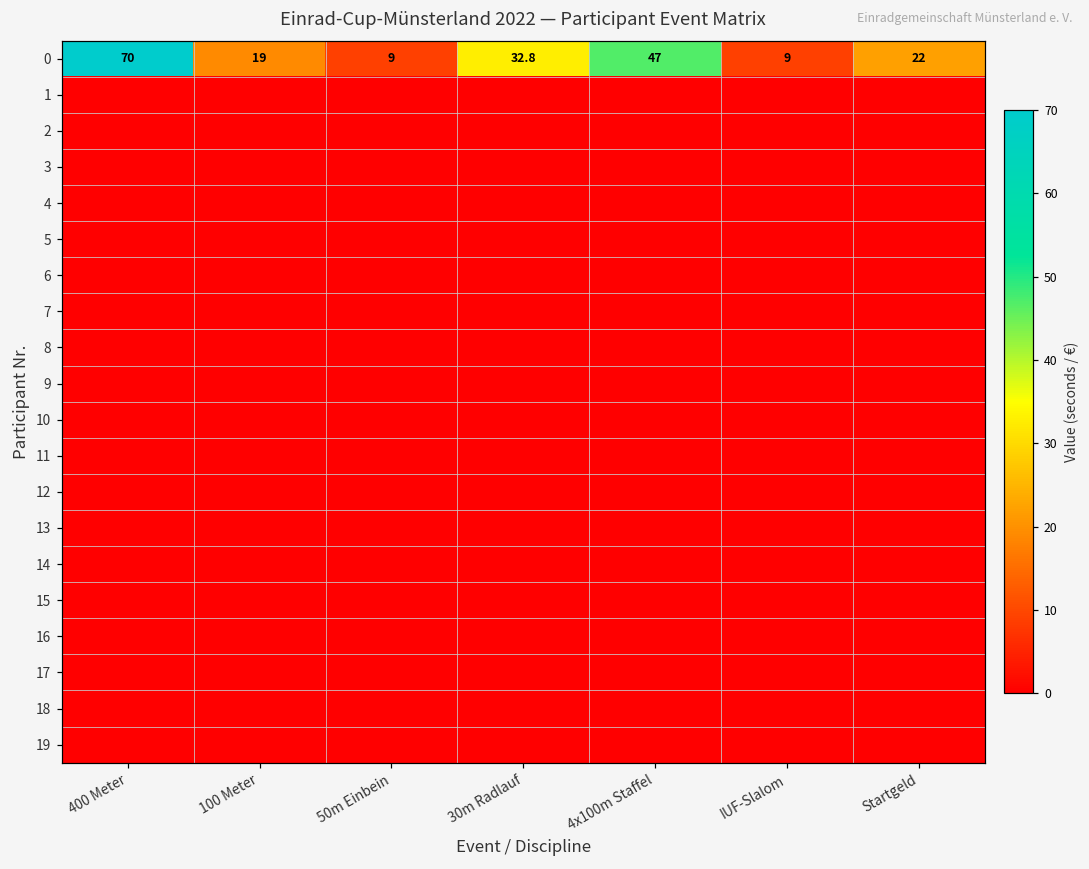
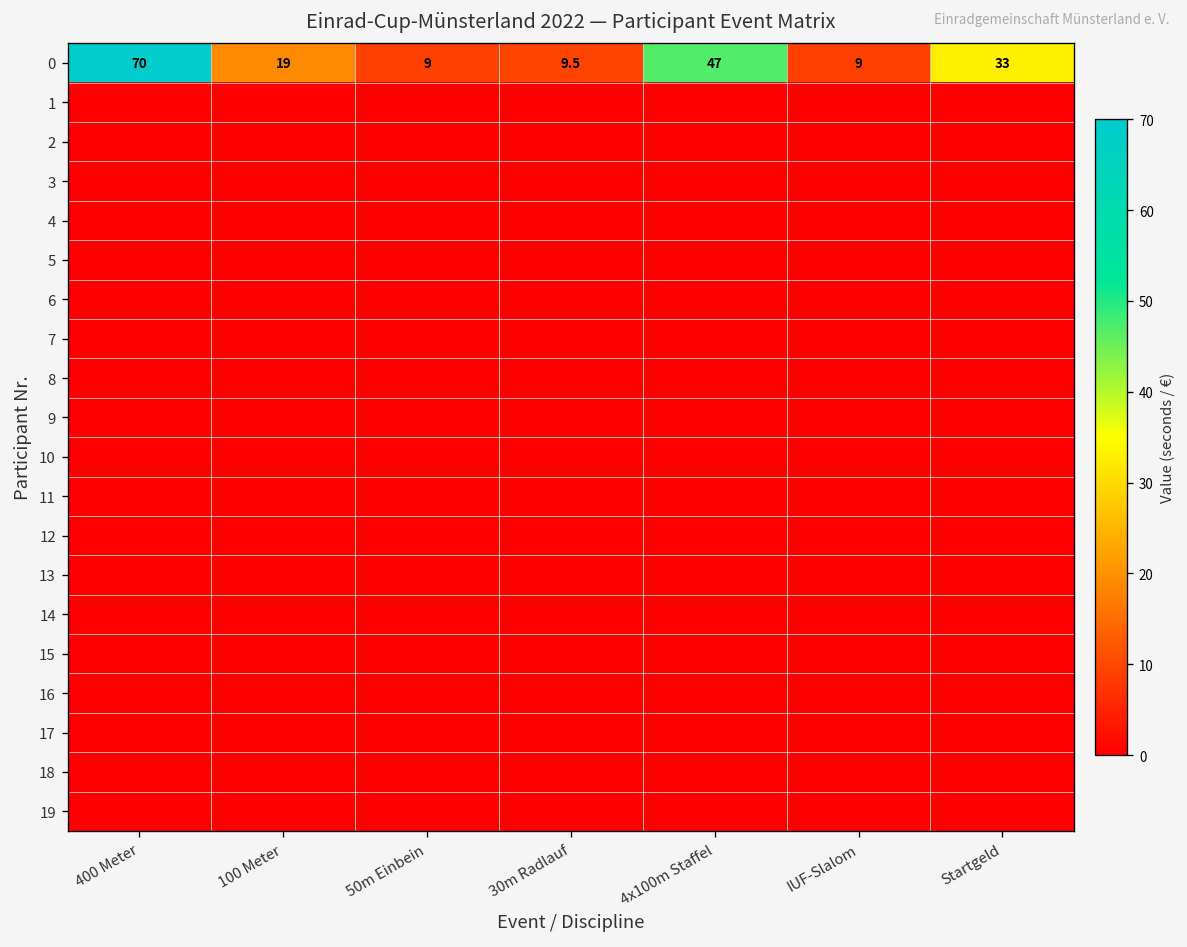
0, 30m Radlauf: 32.8 -> 9.5
0, Startgeld: 22 -> 33
